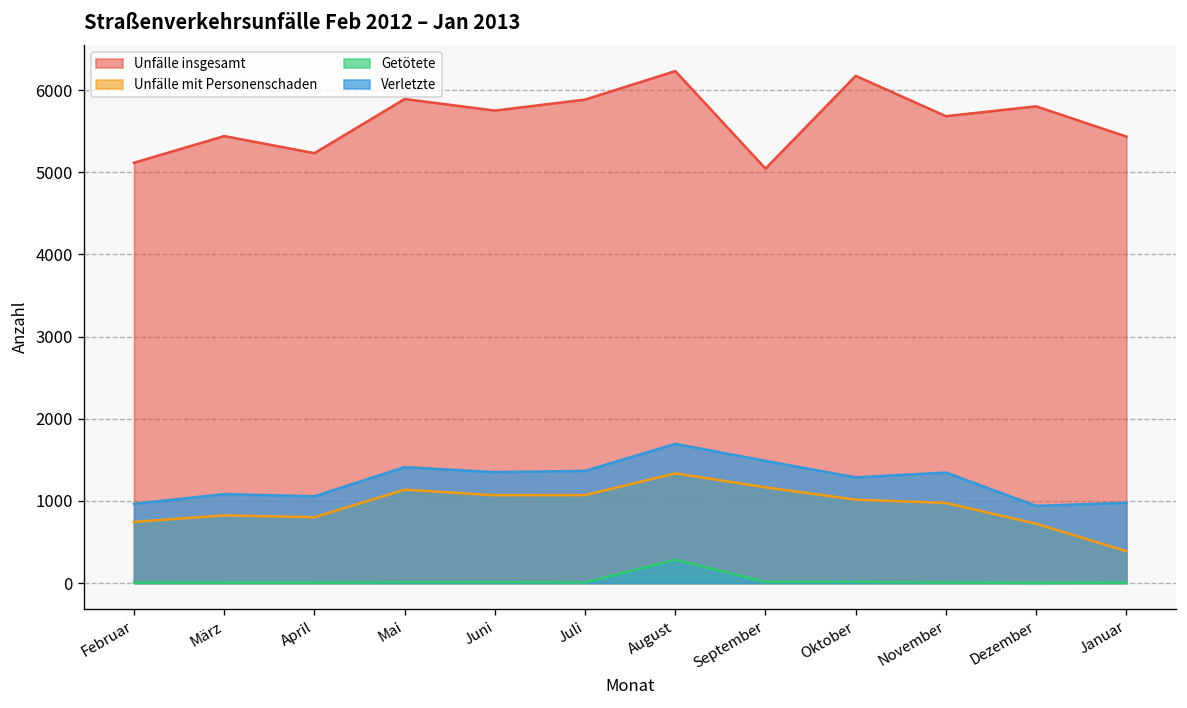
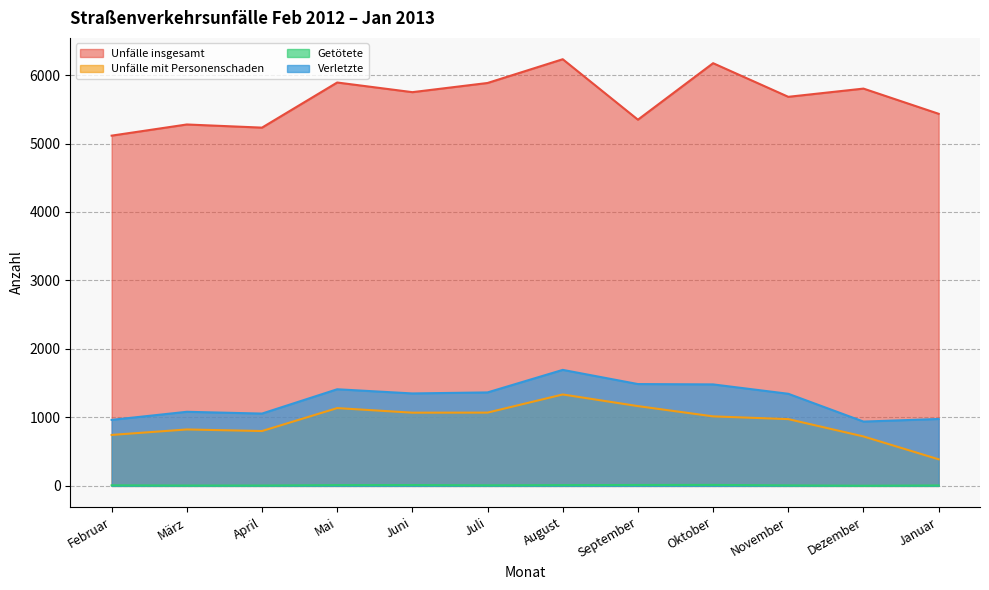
Unfälle insgesamt, März: 5400 -> 5300
Getötete, August: 300 -> 0
Unfälle insgesamt, September: 5000 -> 5300
Verletzte, Oktober: 1300 -> 1500
